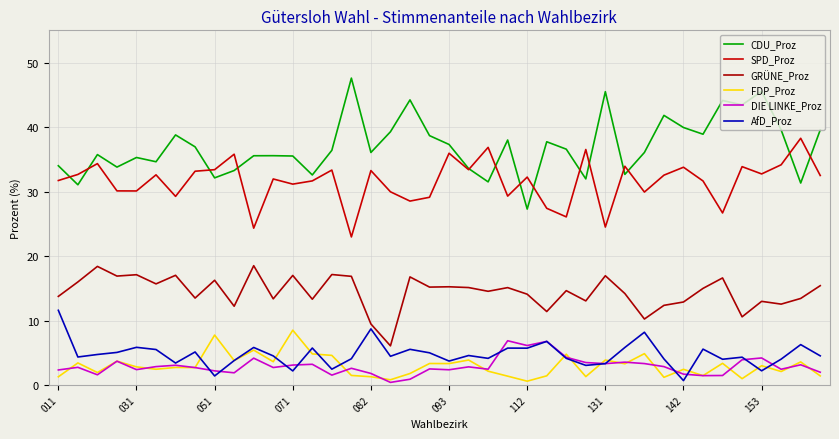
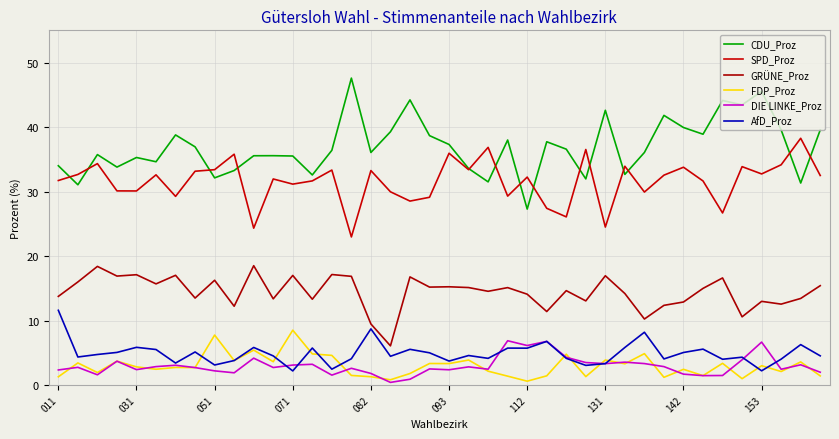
AfD_Proz, 051: 1 -> 3
CDU_Proz, 131: 45 -> 43
AfD_Proz, 142: 1 -> 5
DIE LINKE_Proz, 153: 4 -> 7
